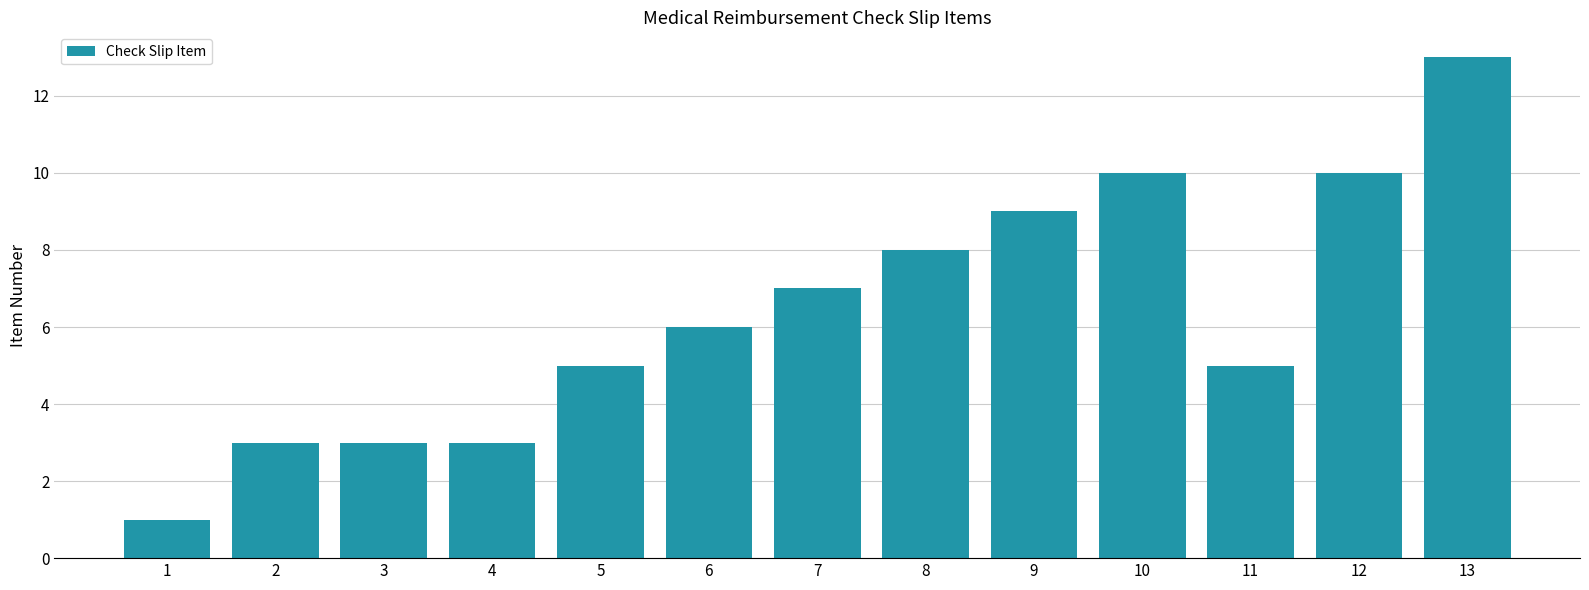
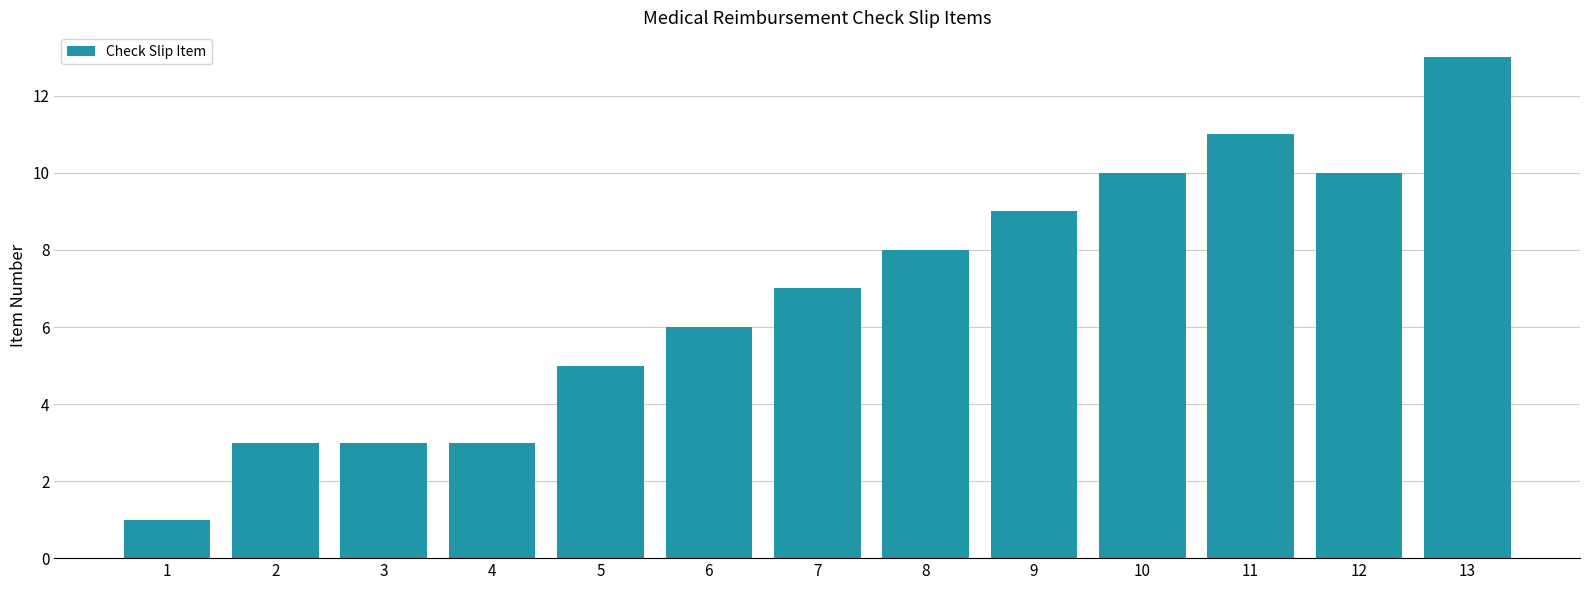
11: 5 -> 11
